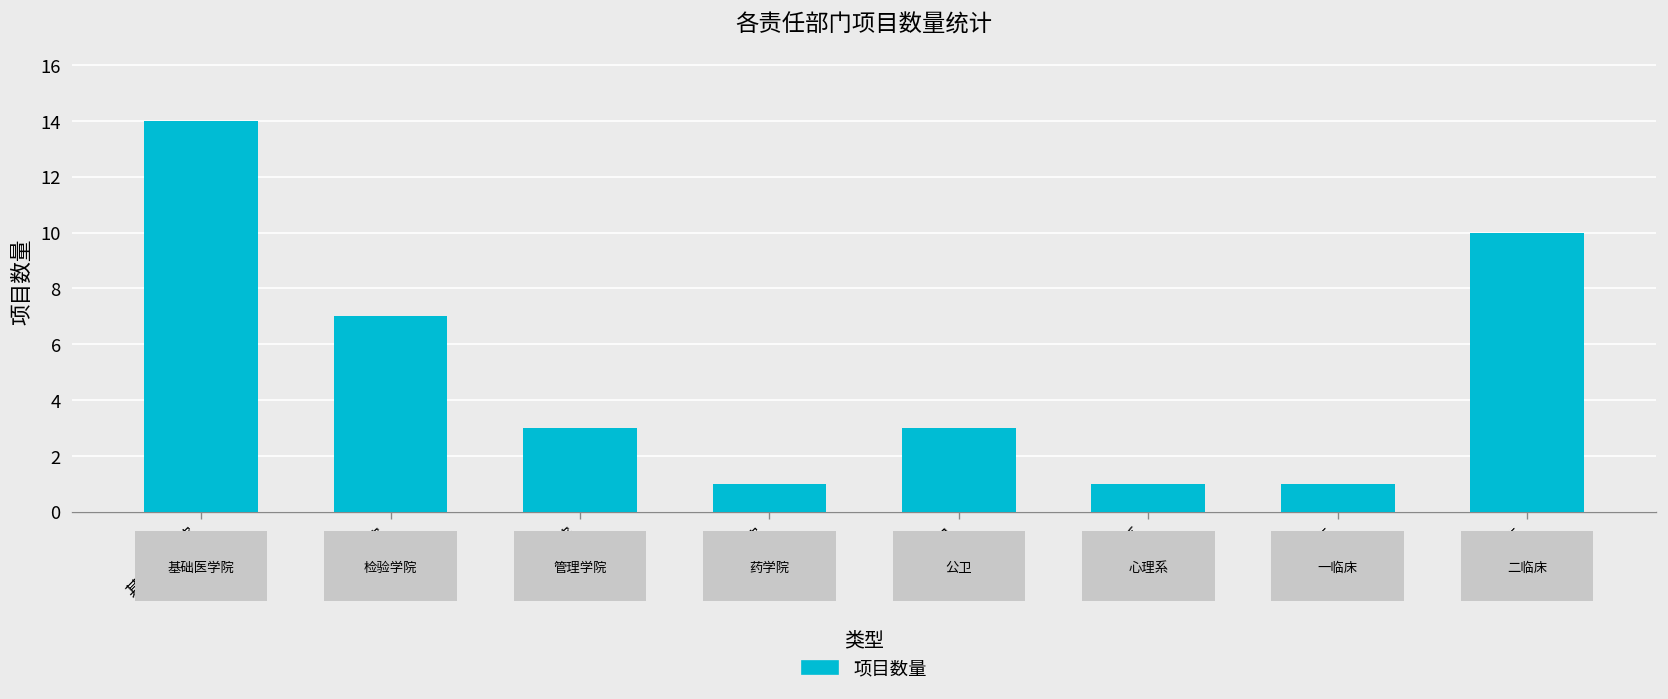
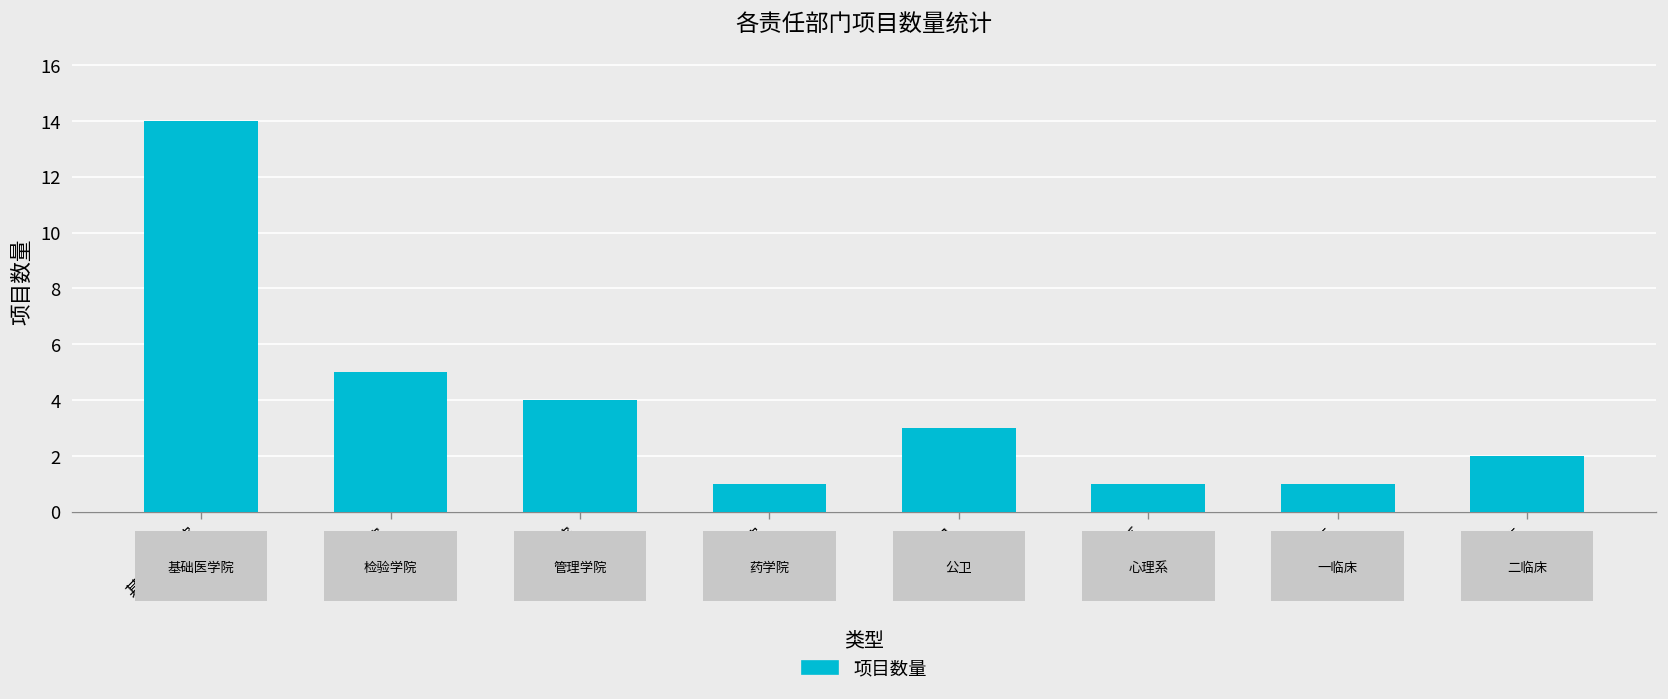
检验学院: 7 -> 5
管理学院: 3 -> 4
二临床: 10 -> 2
